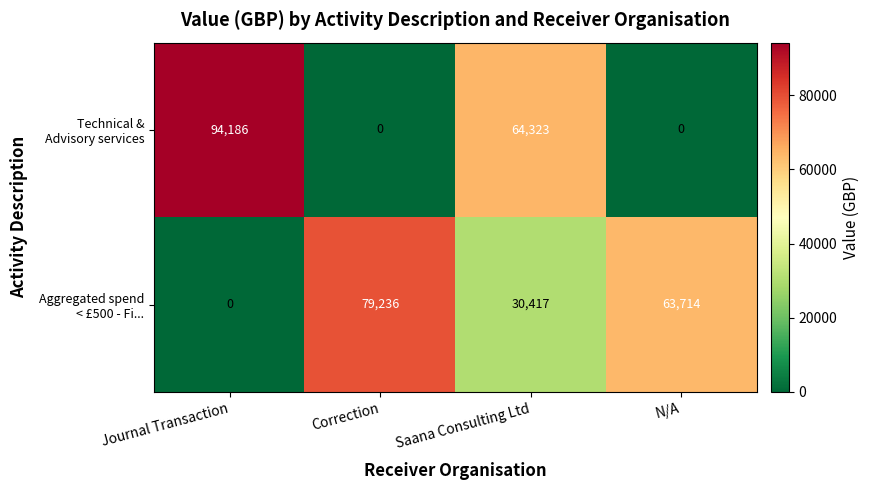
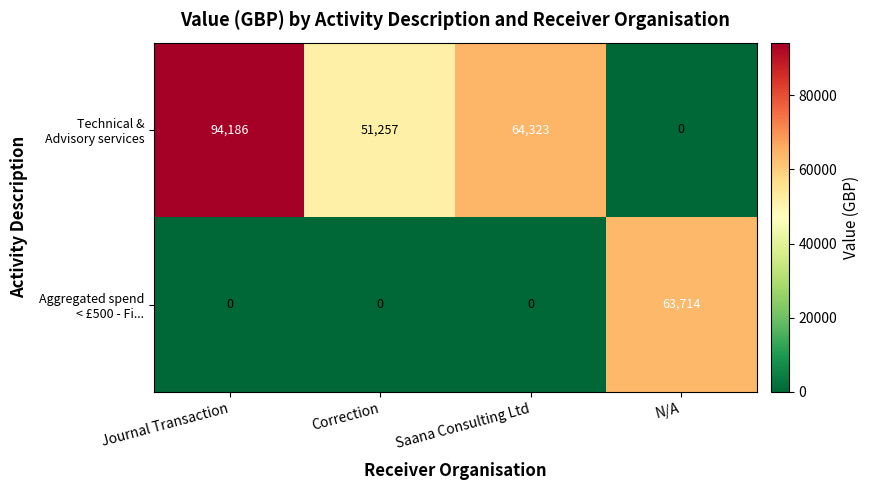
Technical & Advisory services, Correction: 0 -> 51,257
Aggregated spend < £500 - Fi..., Correction: 79,236 -> 0
Aggregated spend < £500 - Fi..., Saana Consulting Ltd: 30,417 -> 0
